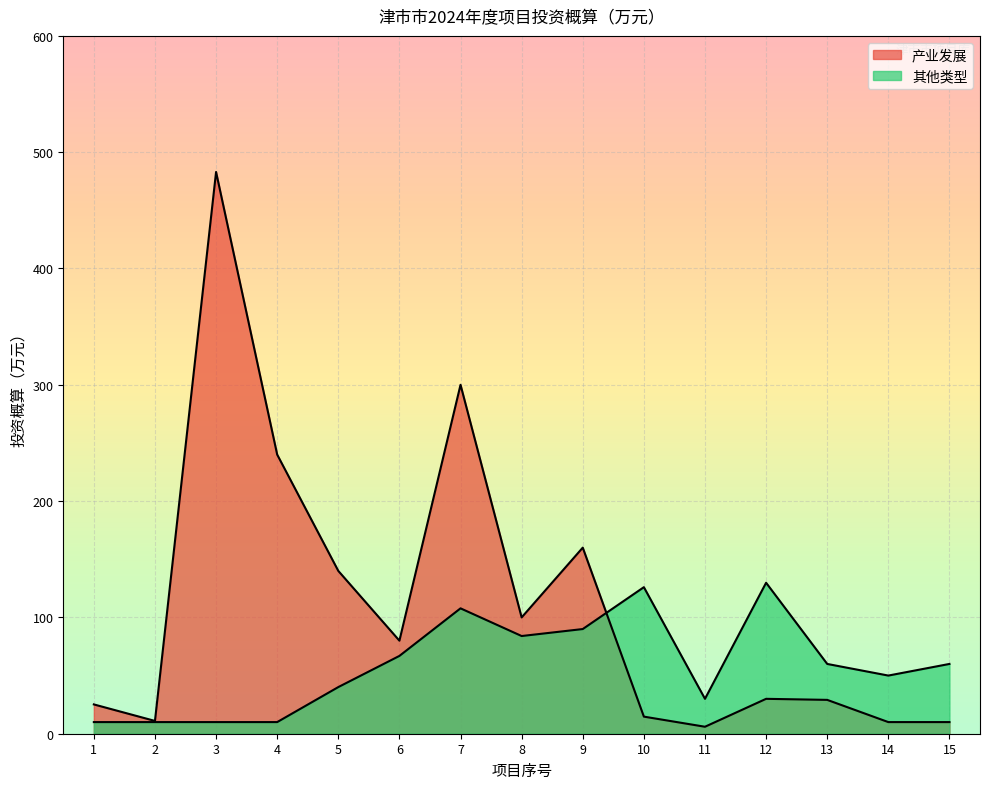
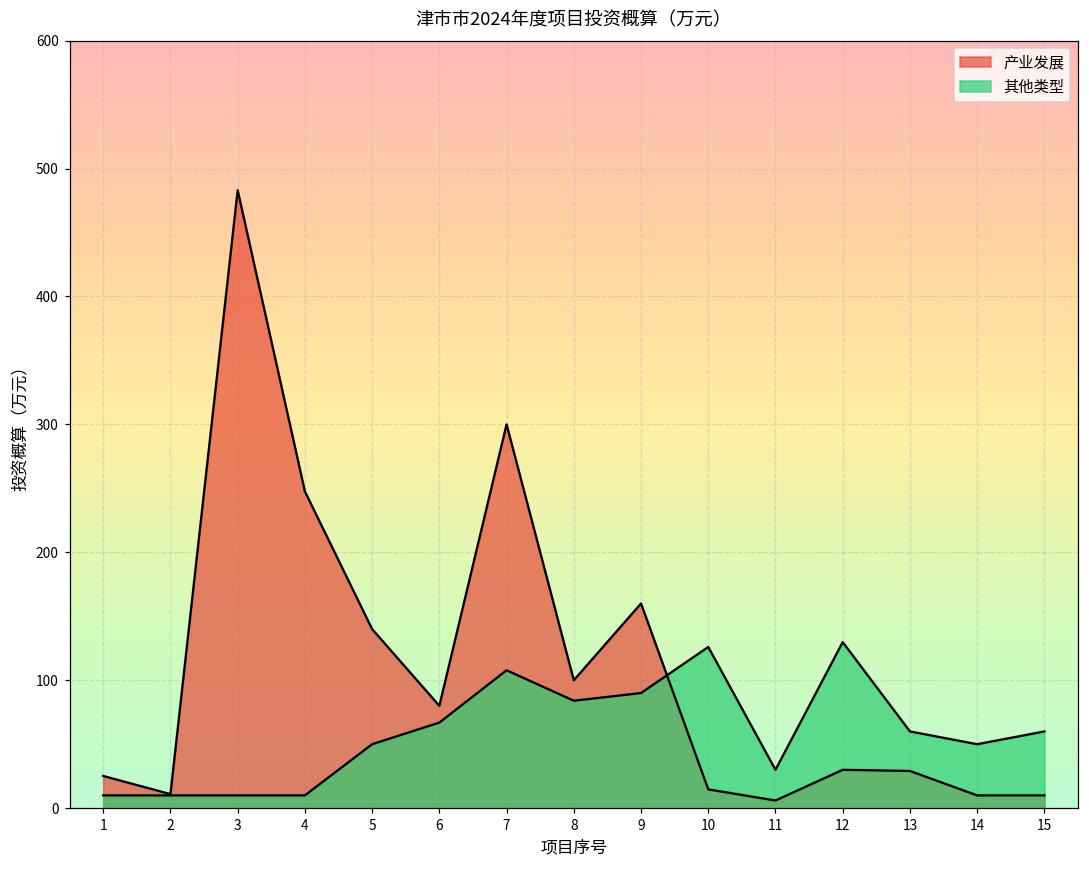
产业发展, 4: 240 -> 248
其他类型, 5: 40 -> 50
